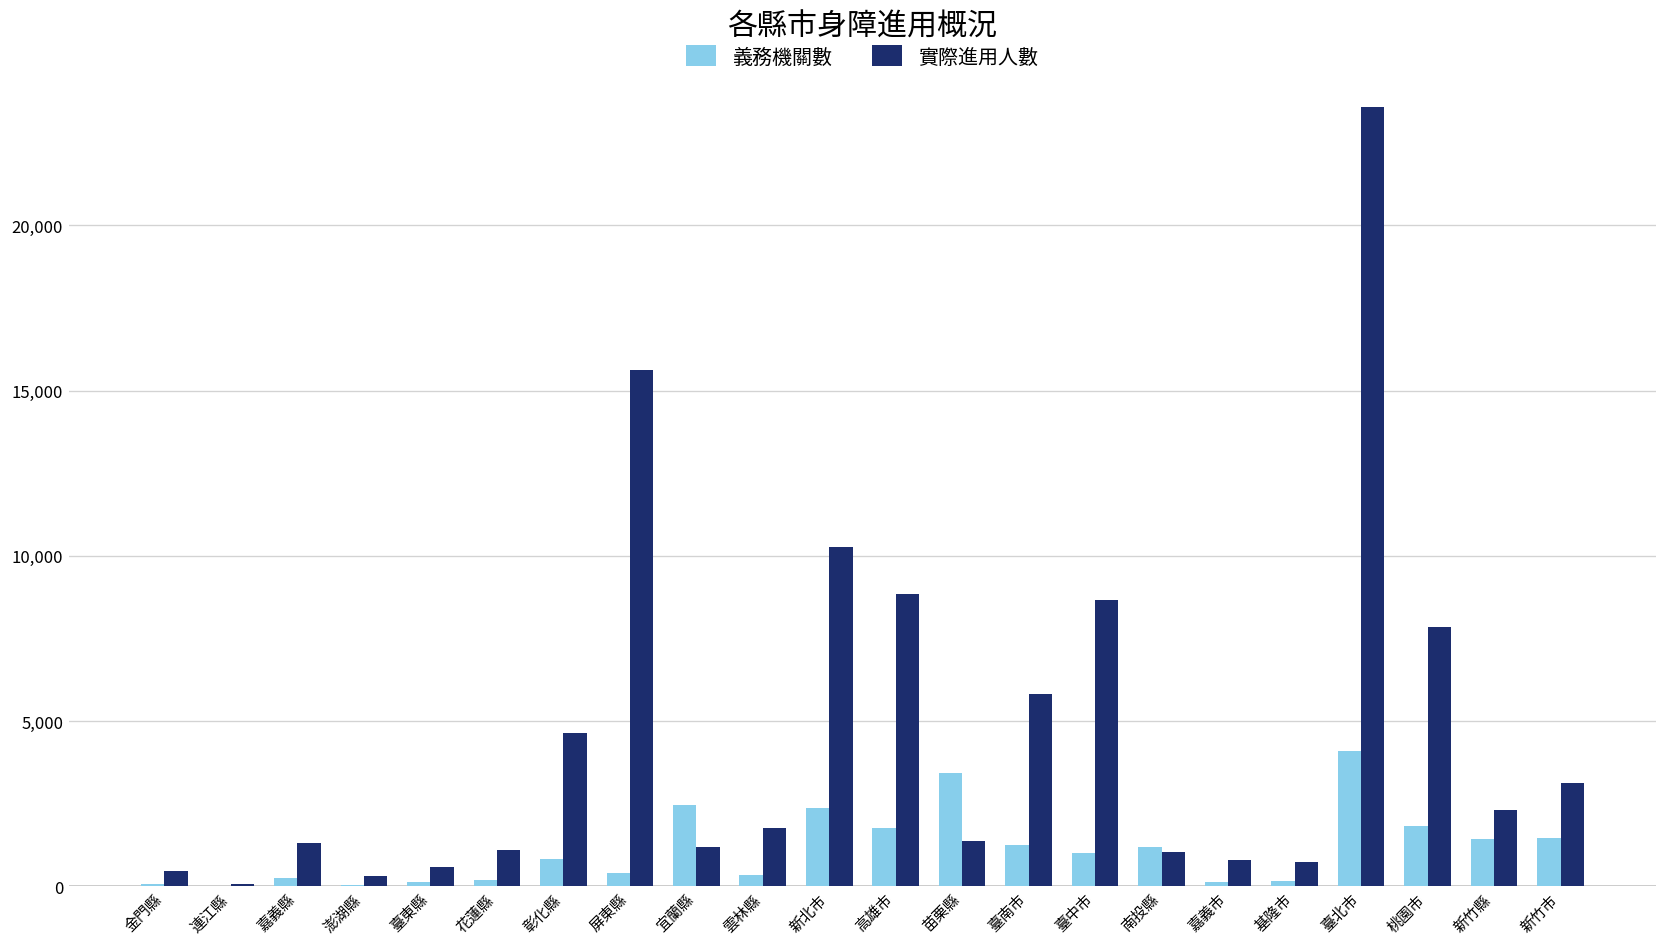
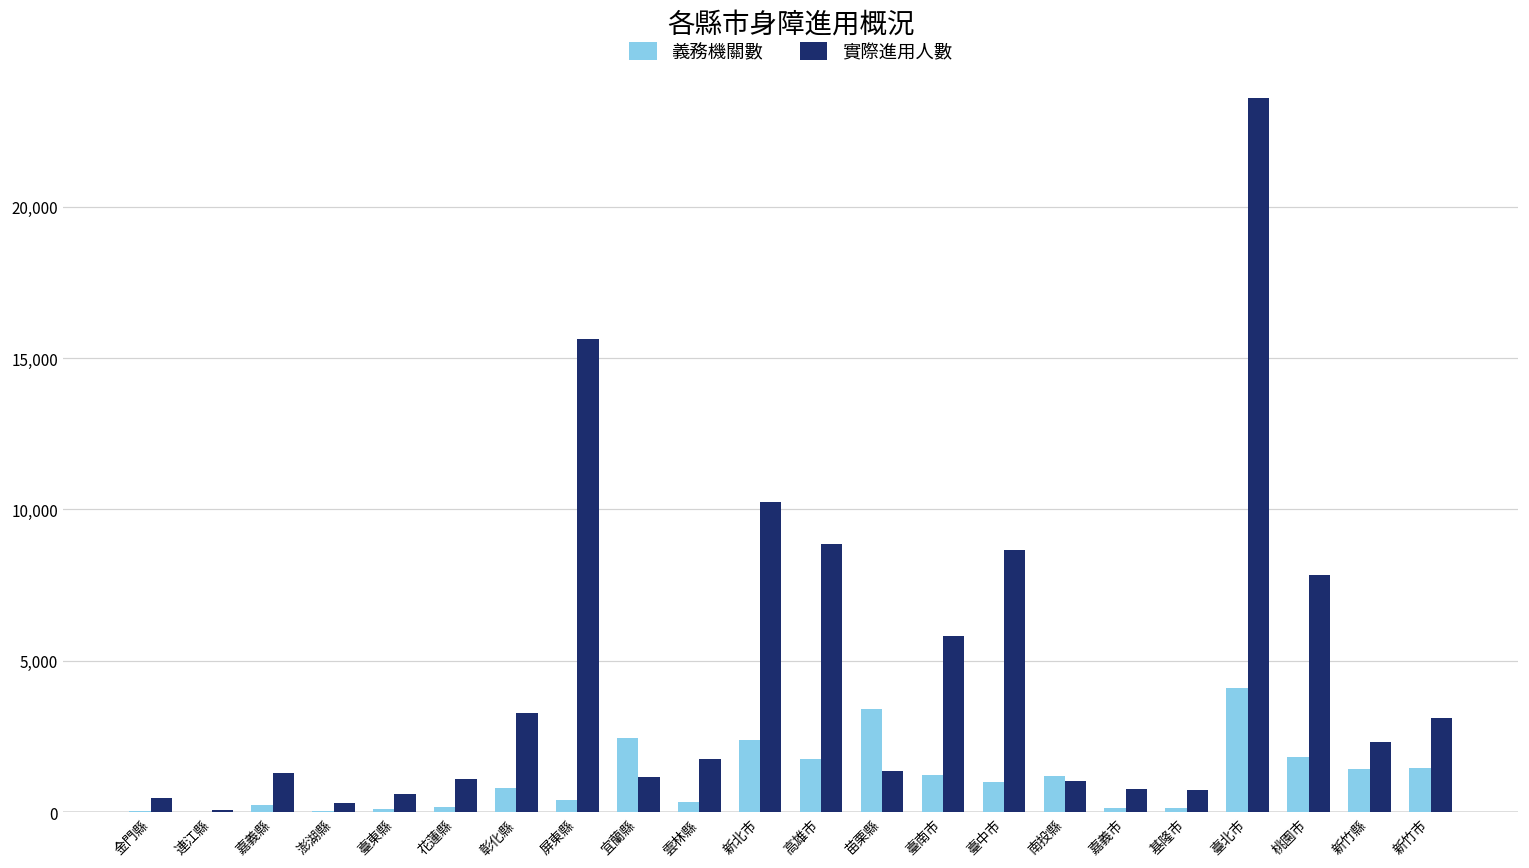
實際進用人數, 彰化縣: 4,600 -> 3,300
